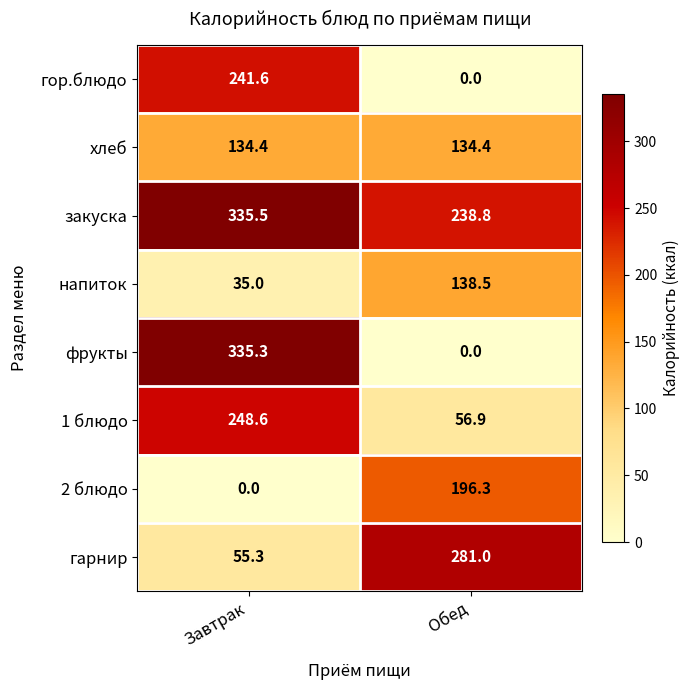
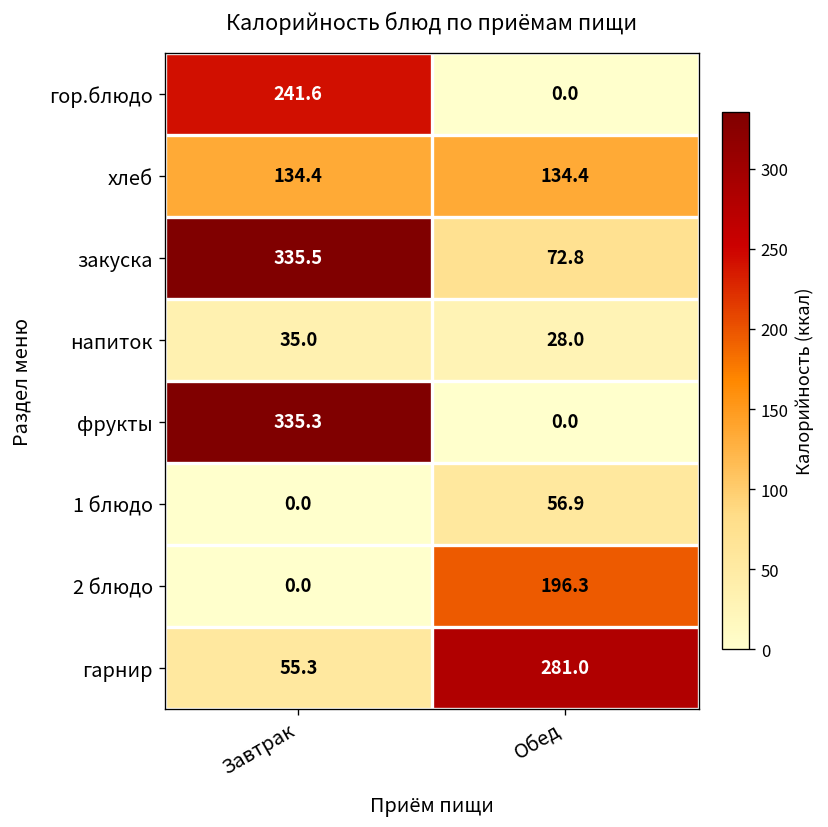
закуска, Обед: 238.8 -> 72.8
напиток, Обед: 138.5 -> 28.0
1 блюдо, Завтрак: 248.6 -> 0.0
